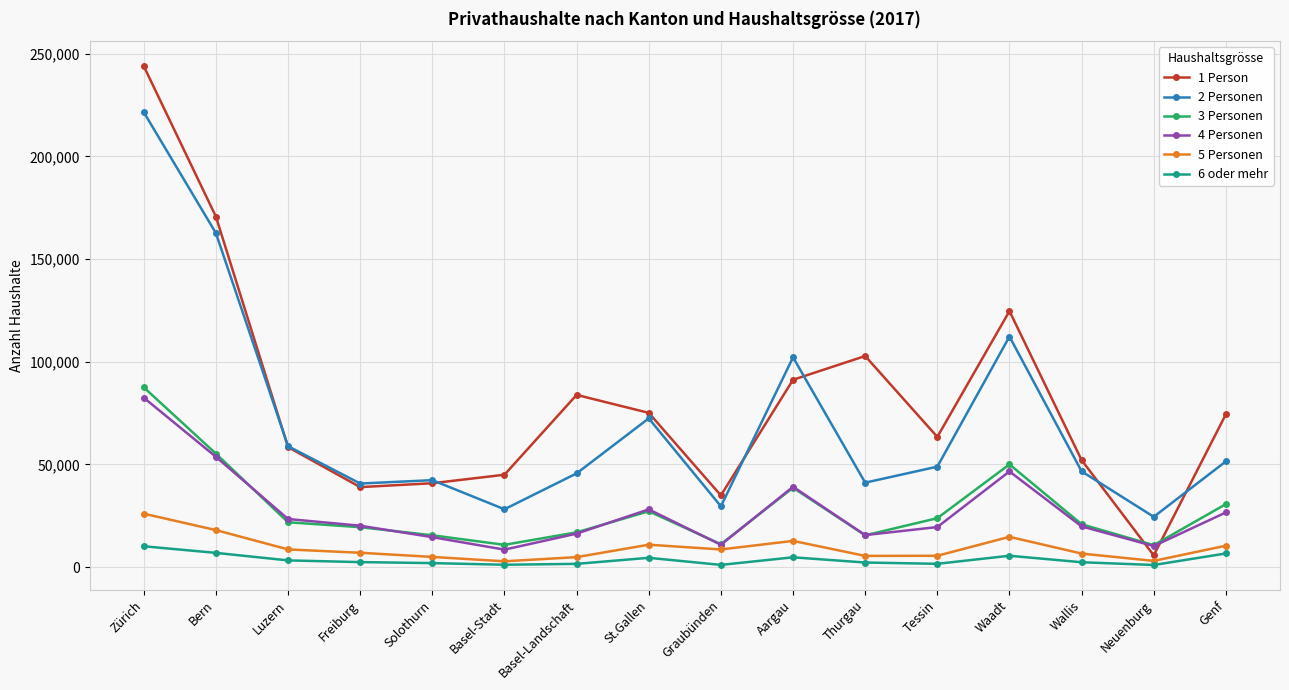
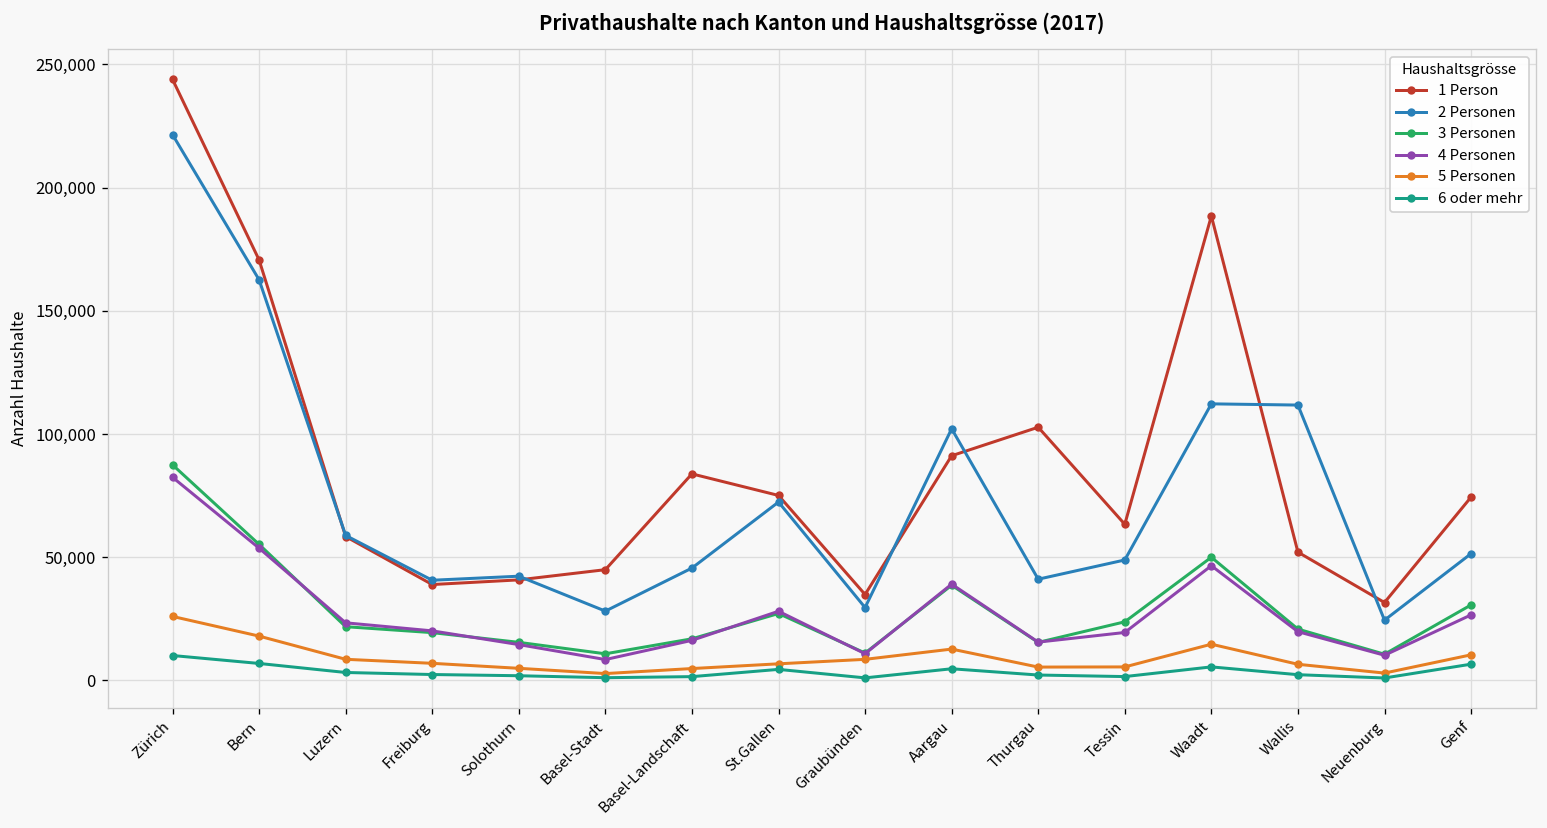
5 Personen, St.Gallen: 11,000 -> 7,000
1 Person, Waadt: 125,000 -> 188,000
2 Personen, Wallis: 47,000 -> 112,000
1 Person, Neuenburg: 6,000 -> 32,000
